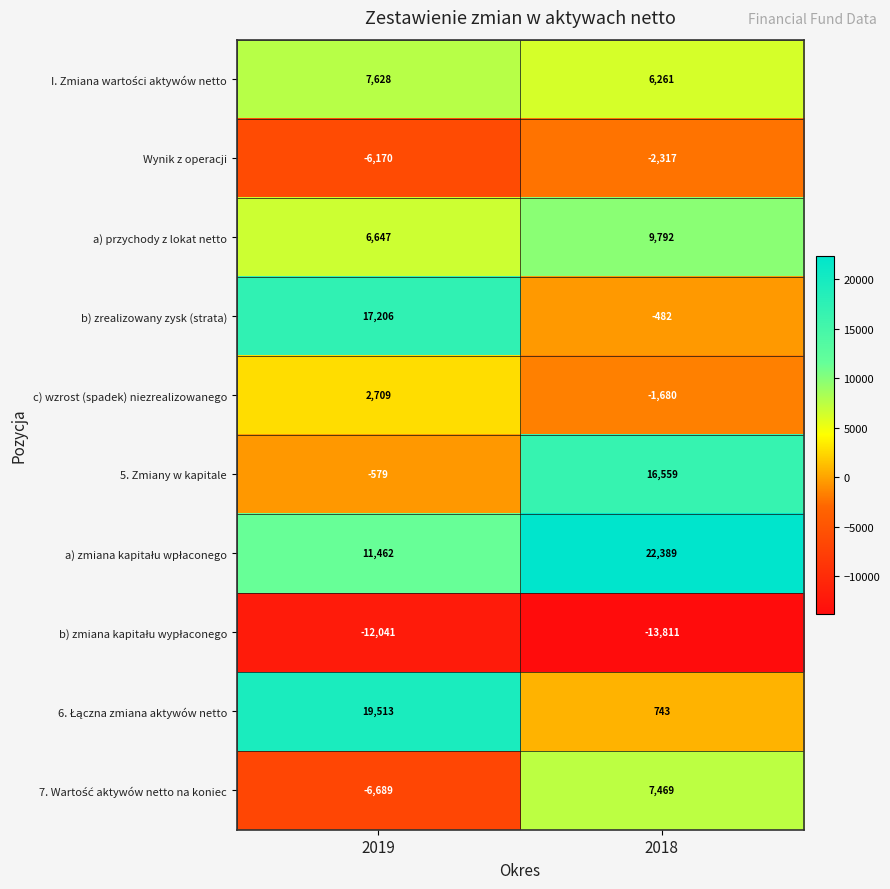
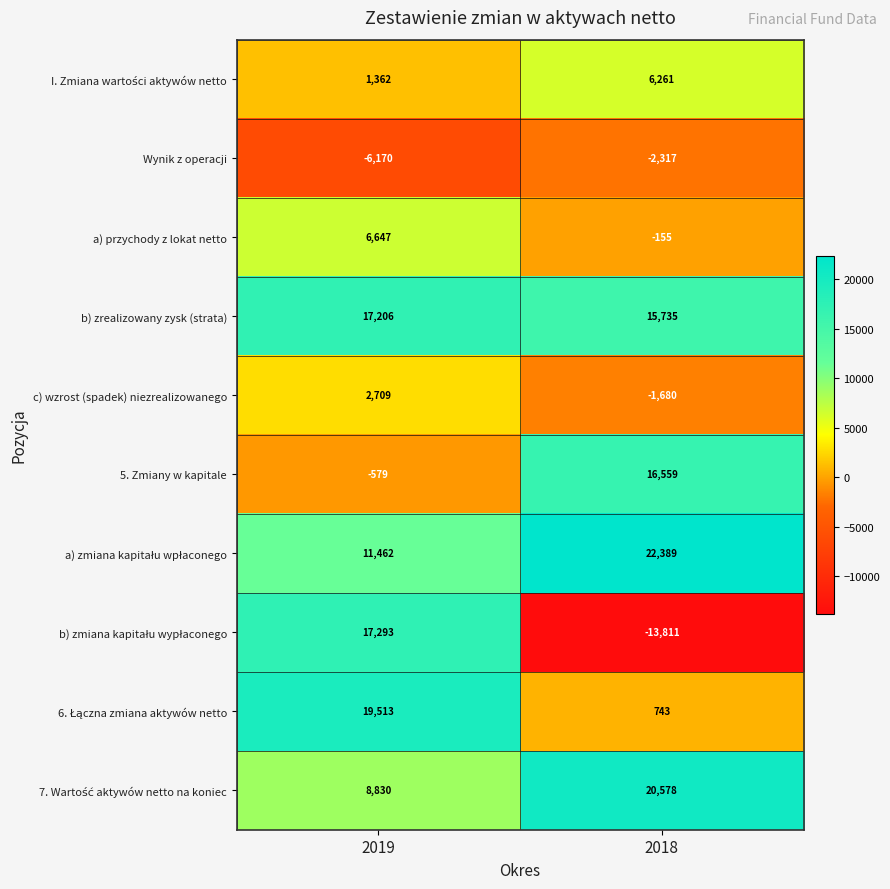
I. Zmiana wartości aktywów netto, 2019: 7,628 -> 1,362
a) przychody z lokat netto, 2018: 9,792 -> -155
b) zrealizowany zysk (strata), 2018: -482 -> 15,735
b) zmiana kapitału wypłaconego, 2019: -12,041 -> 17,293
7. Wartość aktywów netto na koniec, 2019: -6,689 -> 8,830
7. Wartość aktywów netto na koniec, 2018: 7,469 -> 20,578
